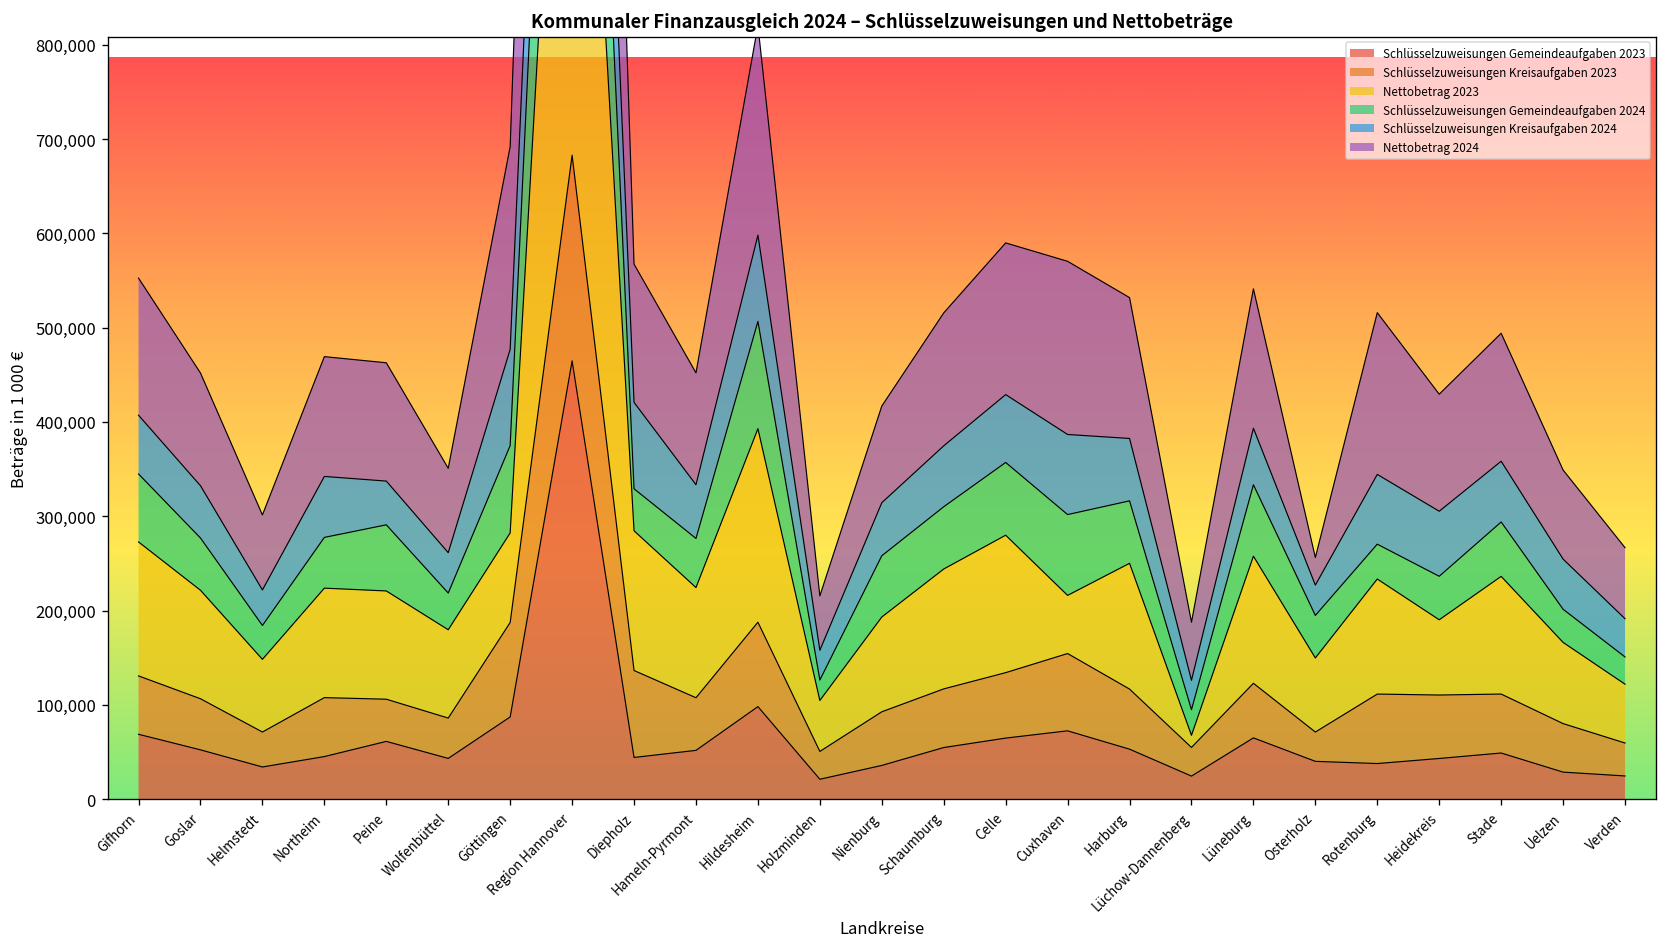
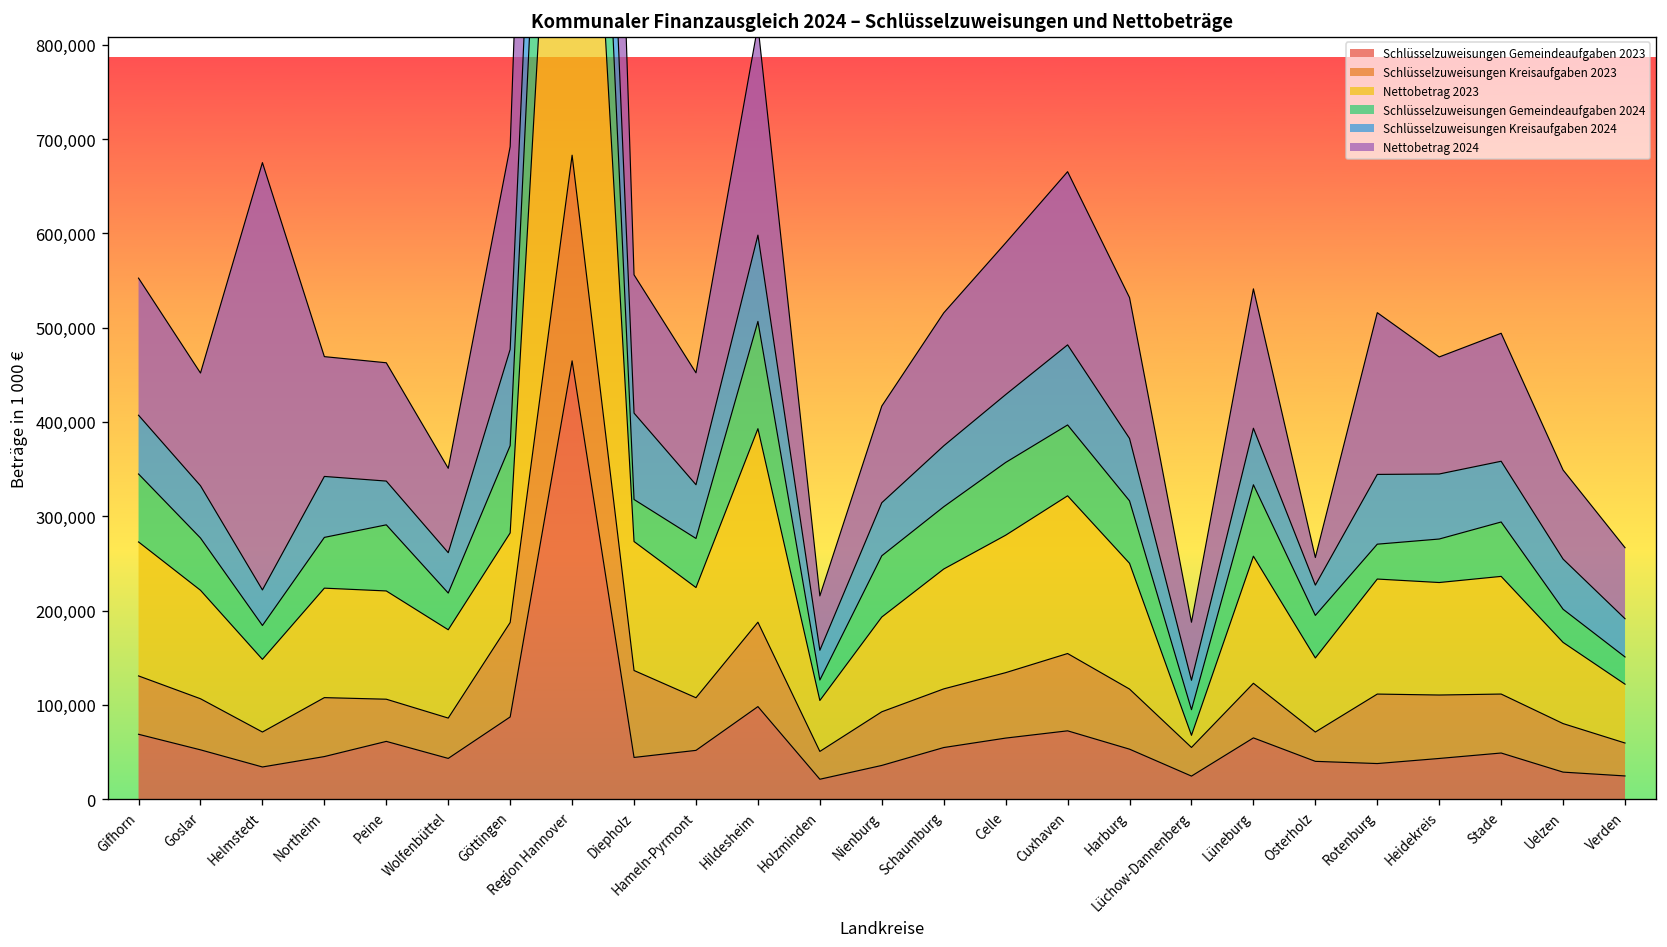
Nettobetrag 2024, Helmstedt: 80,000 -> 450,000
Nettobetrag 2023, Diepholz: 150,000 -> 140,000
Nettobetrag 2023, Cuxhaven: 60,000 -> 170,000
Schlüsselzuweisungen Gemeindeaufgaben 2024, Cuxhaven: 90,000 -> 80,000
Nettobetrag 2023, Heidekreis: 80,000 -> 120,000
